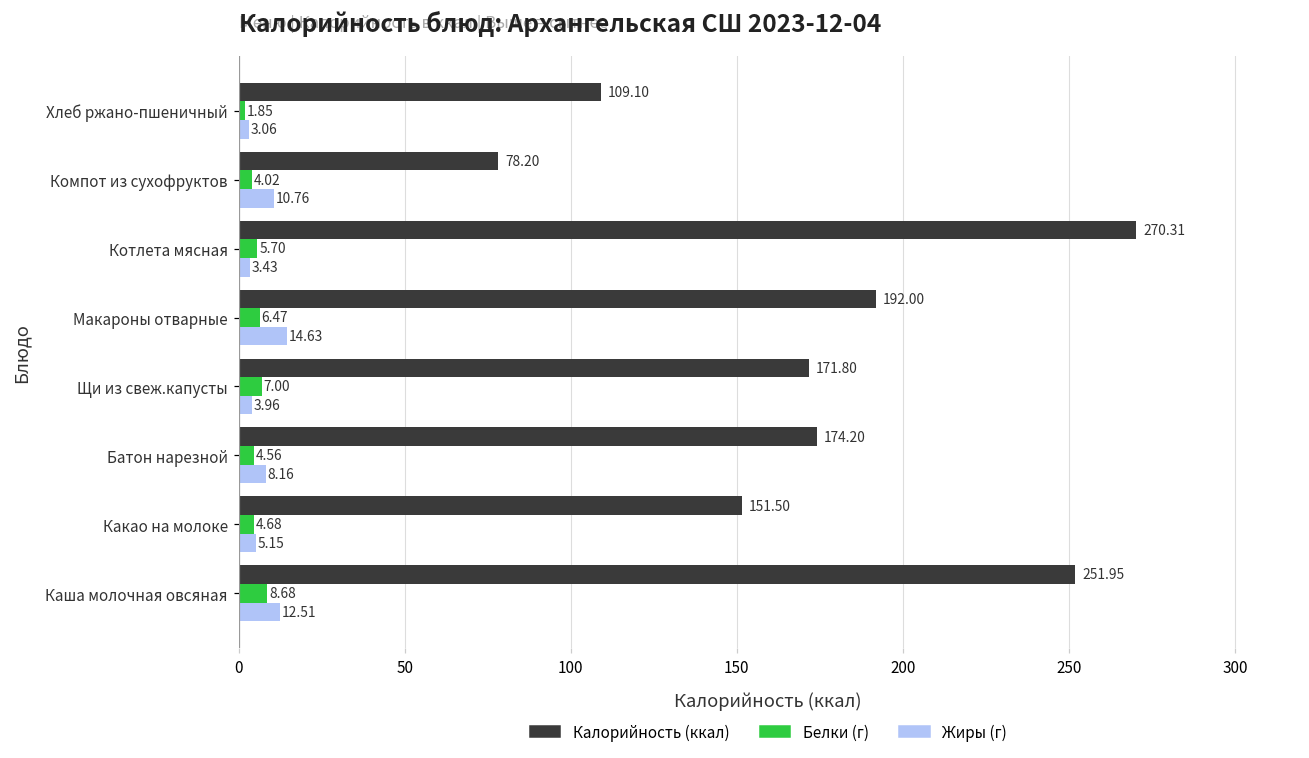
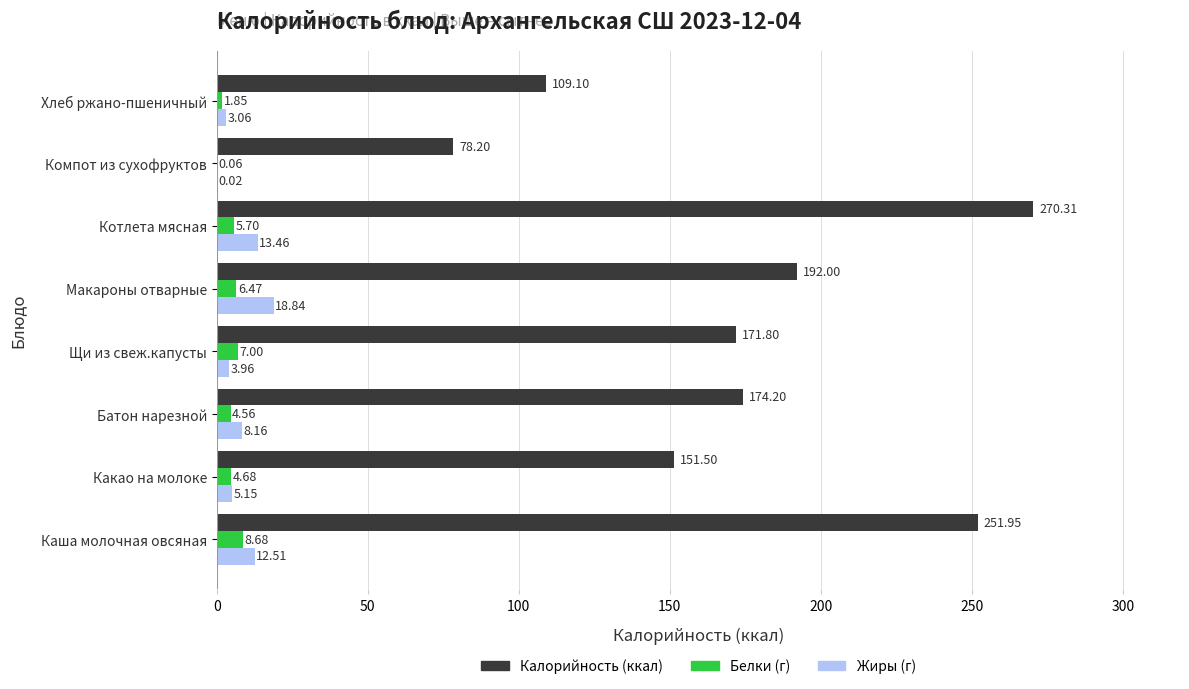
Белки (г), Компот из сухофруктов: 4.02 -> 0.06
Жиры (г), Компот из сухофруктов: 10.76 -> 0.02
Жиры (г), Котлета мясная: 3.43 -> 13.46
Жиры (г), Макароны отварные: 14.63 -> 18.84
